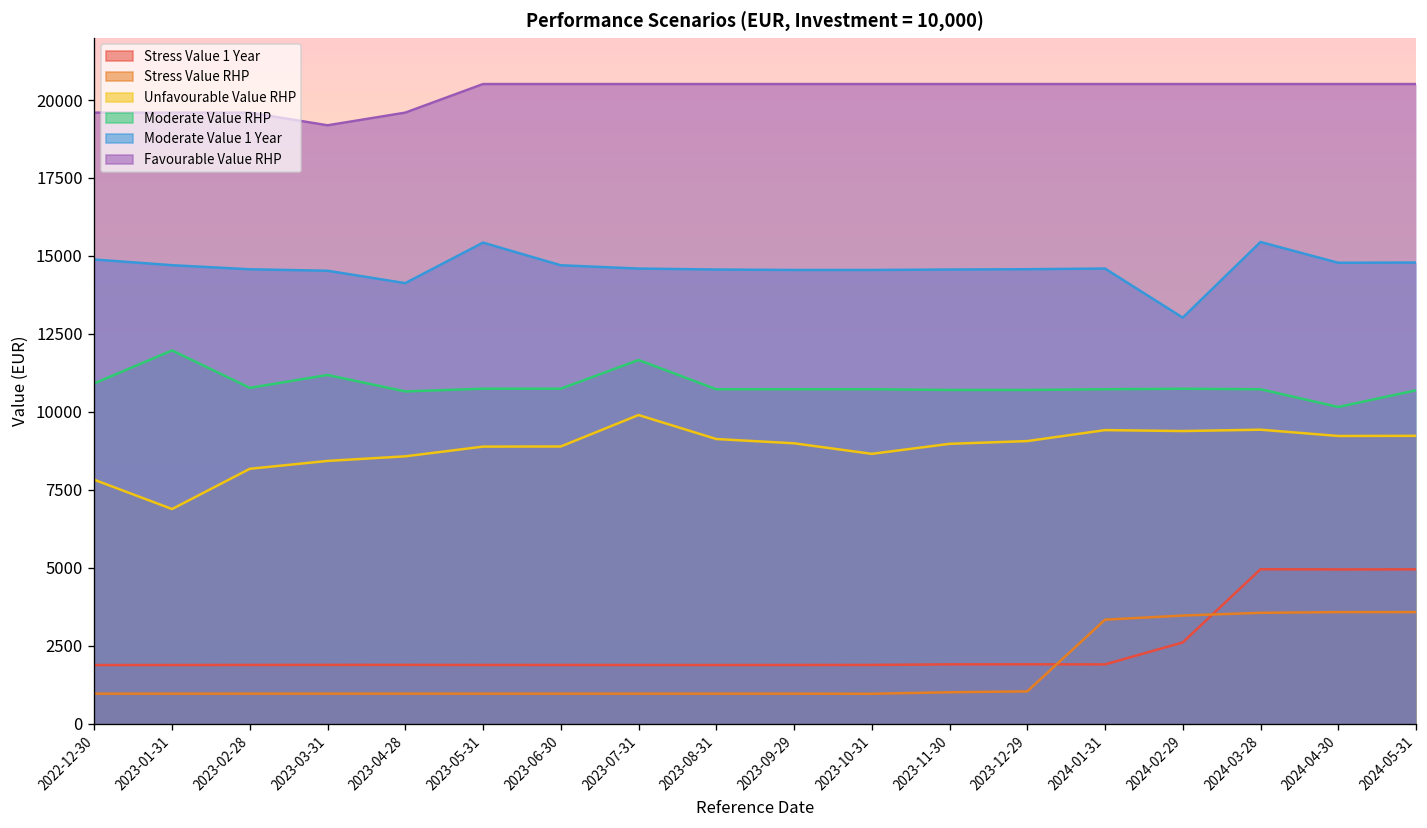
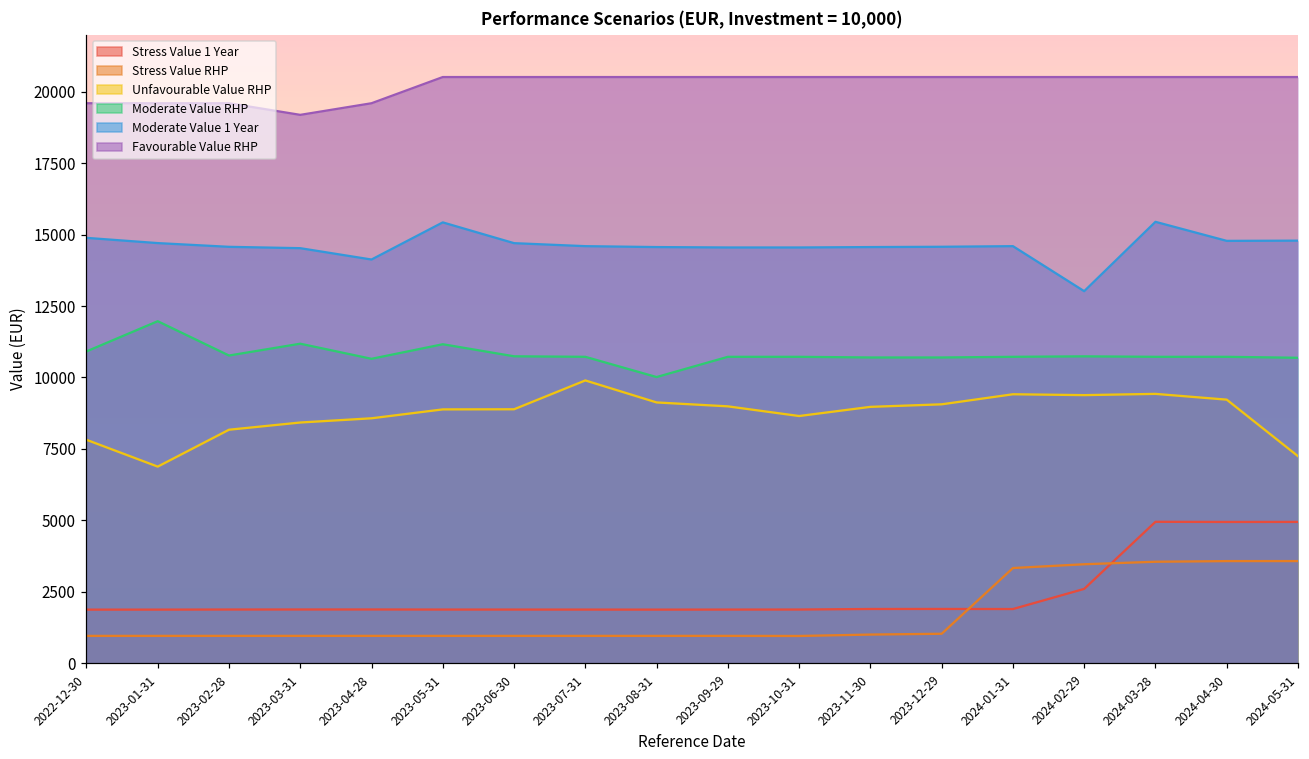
Moderate Value RHP, 2023-05-31: 10700 -> 11200
Moderate Value RHP, 2023-07-31: 11700 -> 10700
Moderate Value RHP, 2023-08-31: 10700 -> 10000
Moderate Value RHP, 2024-04-30: 10200 -> 10700
Unfavourable Value RHP, 2024-05-31: 9200 -> 7200
